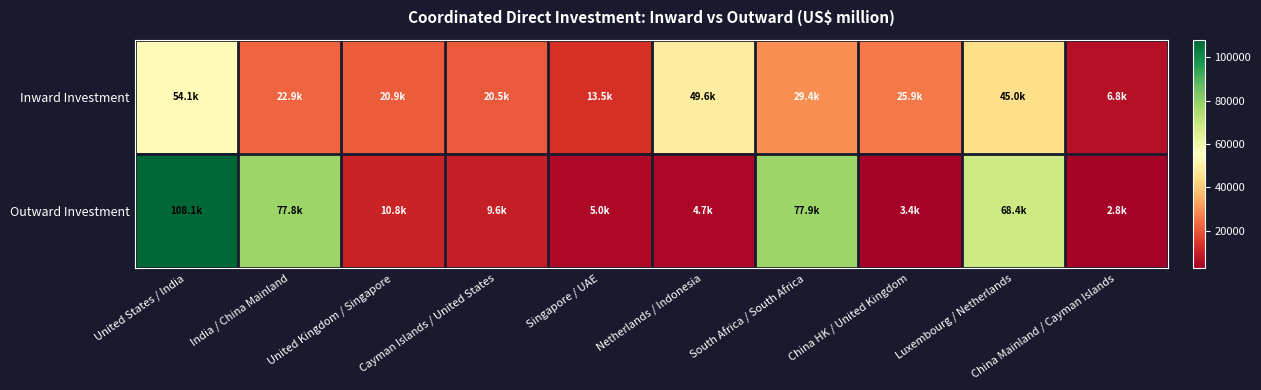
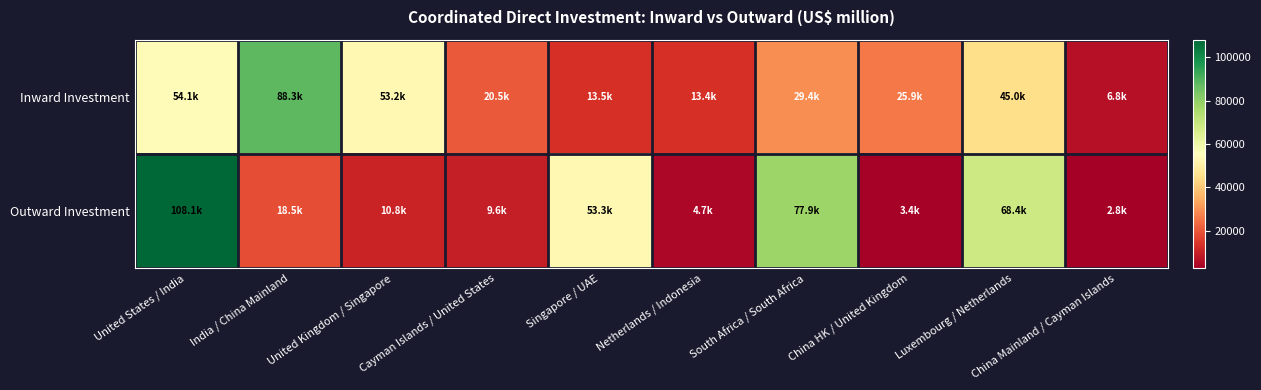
Inward Investment, India / China Mainland: 22.9k -> 88.3k
Inward Investment, United Kingdom / Singapore: 20.9k -> 53.2k
Inward Investment, Netherlands / Indonesia: 49.6k -> 13.4k
Outward Investment, India / China Mainland: 77.8k -> 18.5k
Outward Investment, Singapore / UAE: 5.0k -> 53.3k
